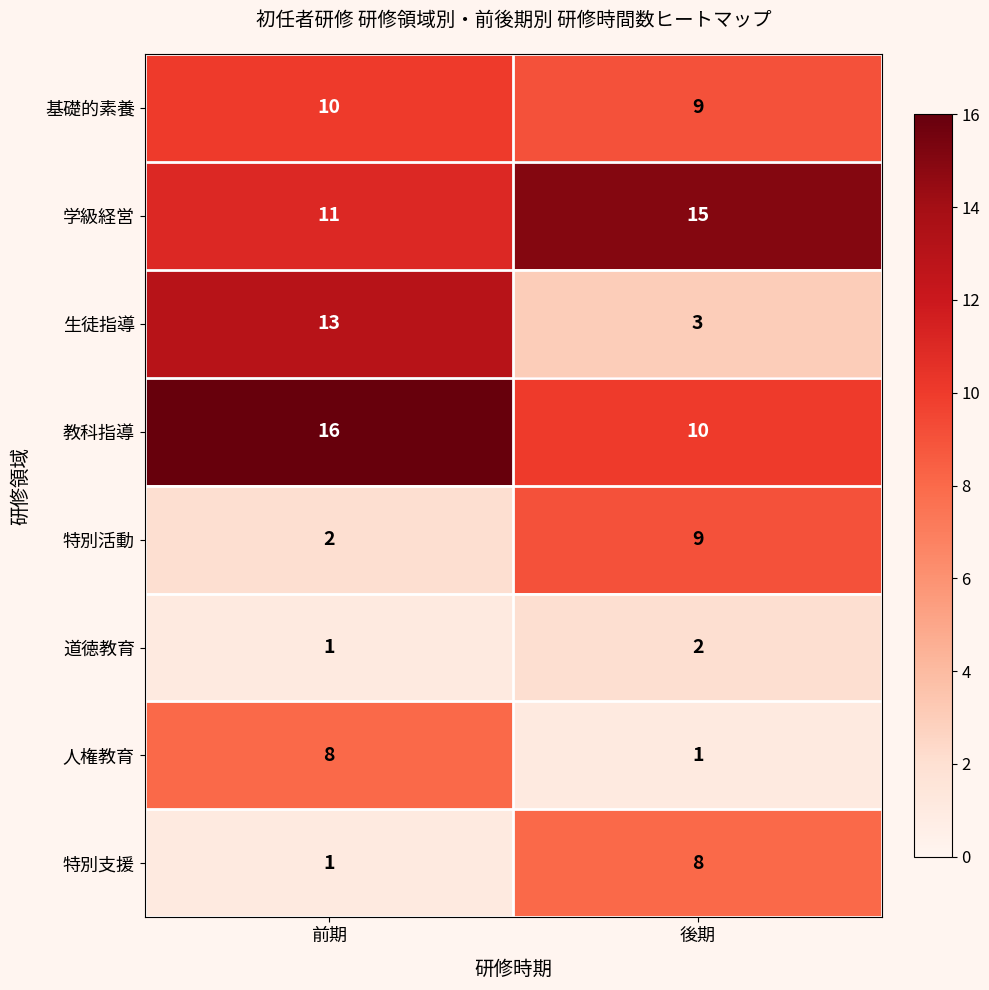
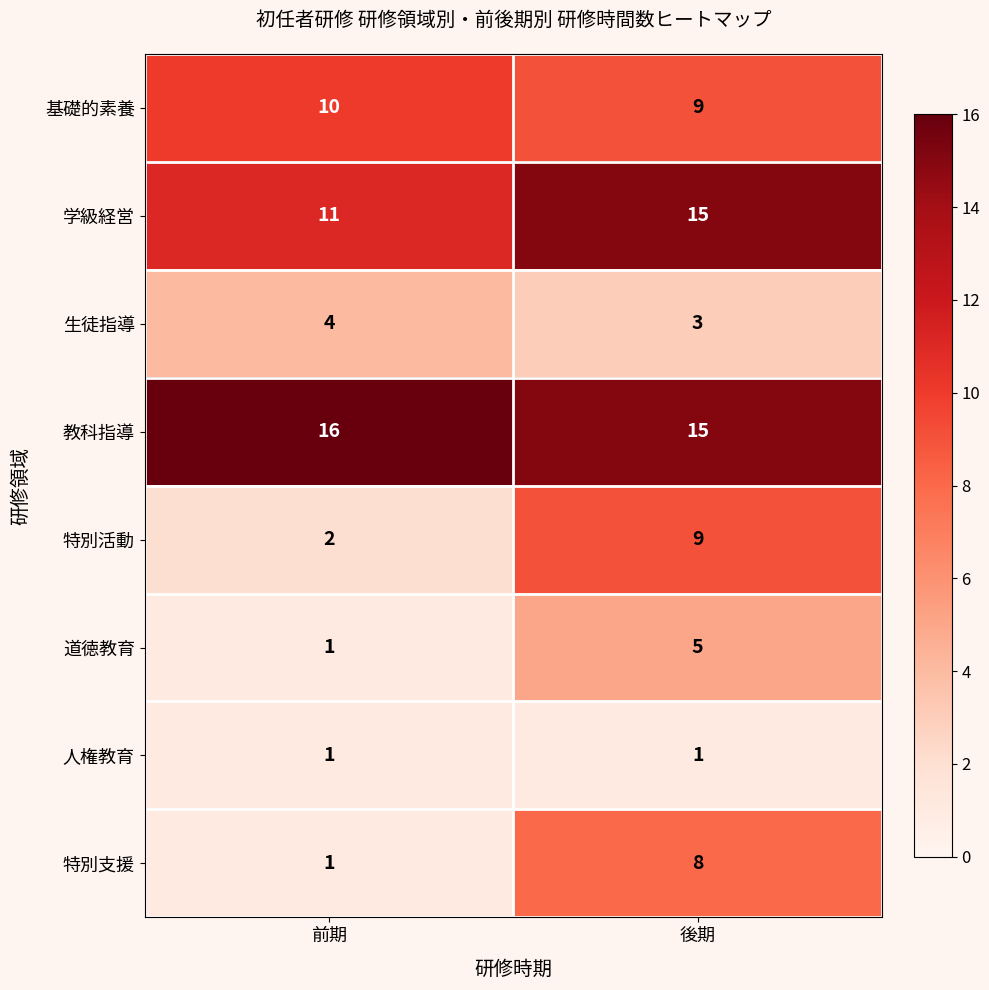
生徒指導, 前期: 13 -> 4
教科指導, 後期: 10 -> 15
道徳教育, 後期: 2 -> 5
人権教育, 前期: 8 -> 1
